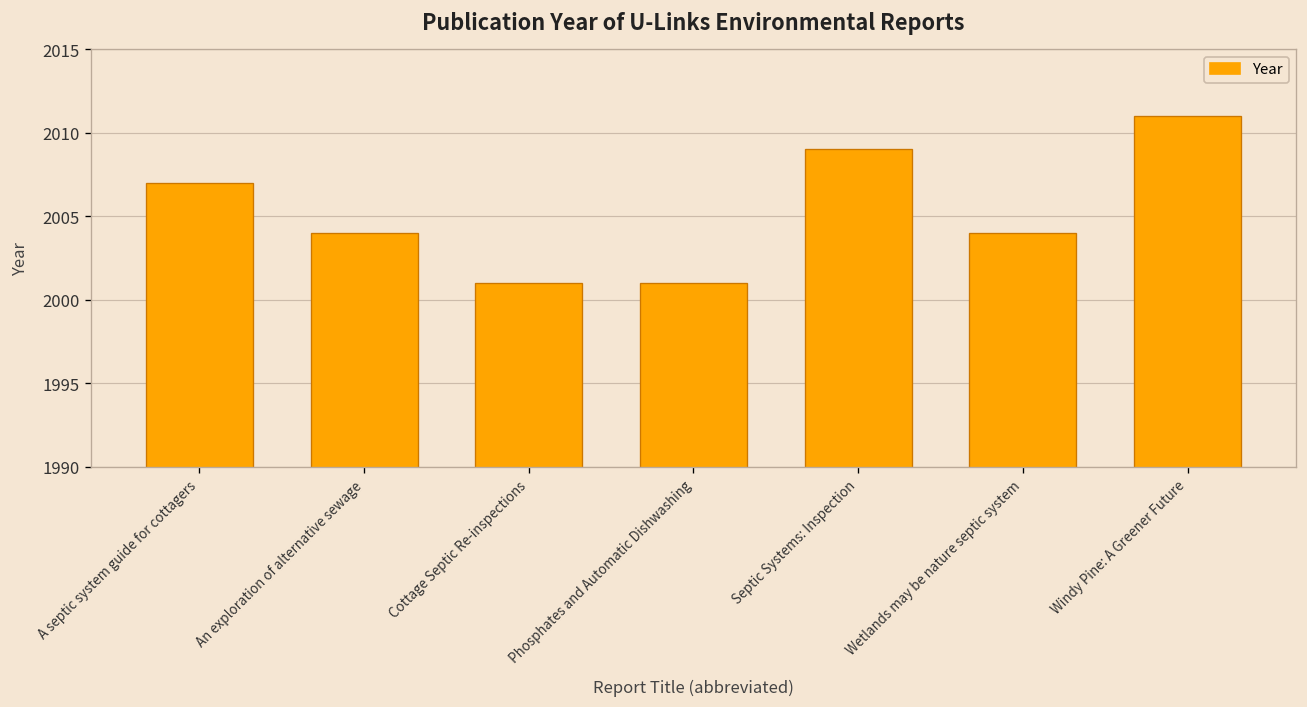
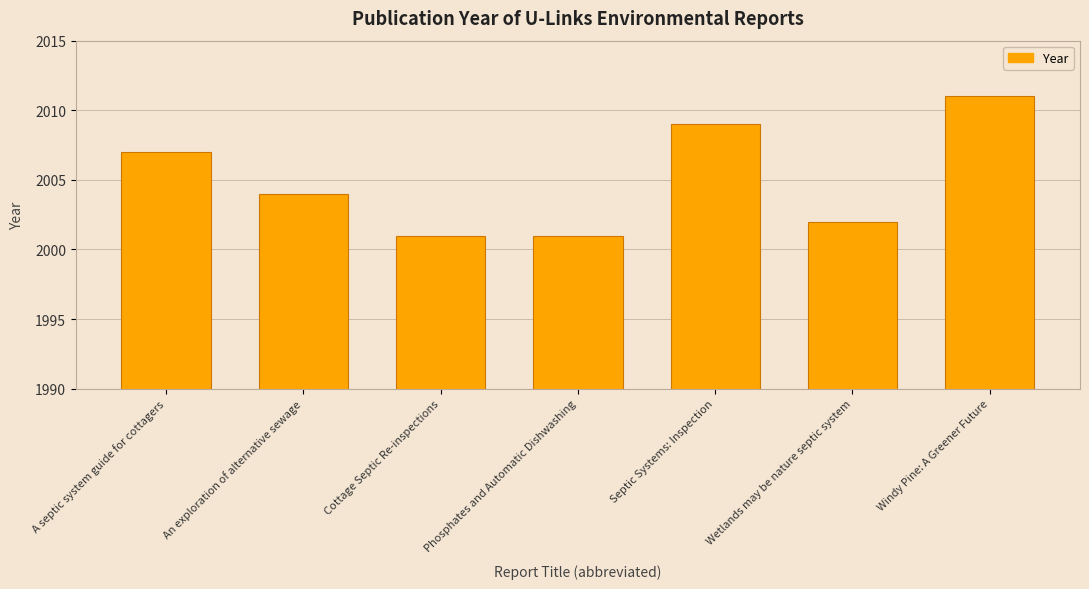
Wetlands may be nature septic system: 2004 -> 2002
